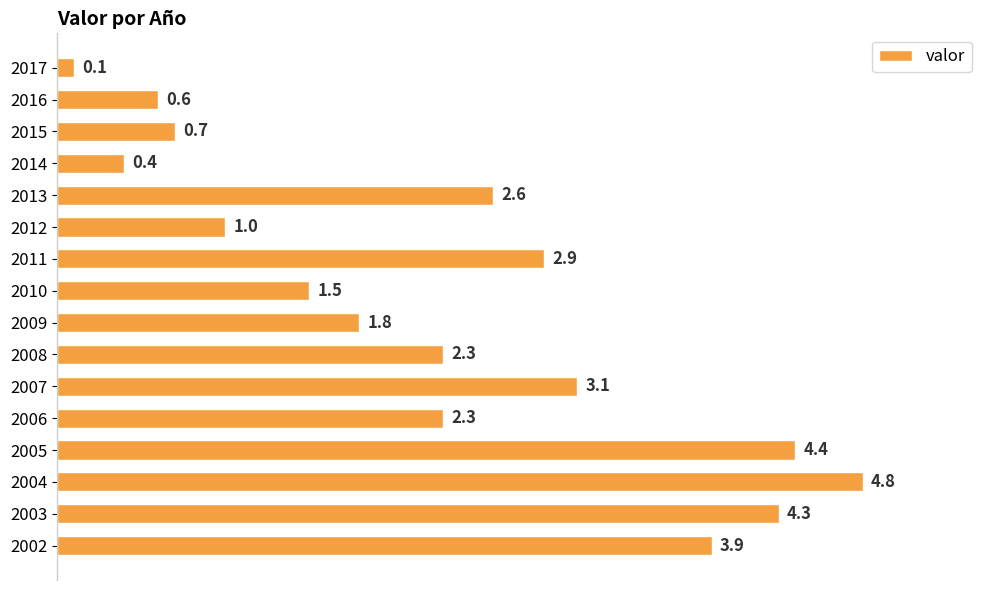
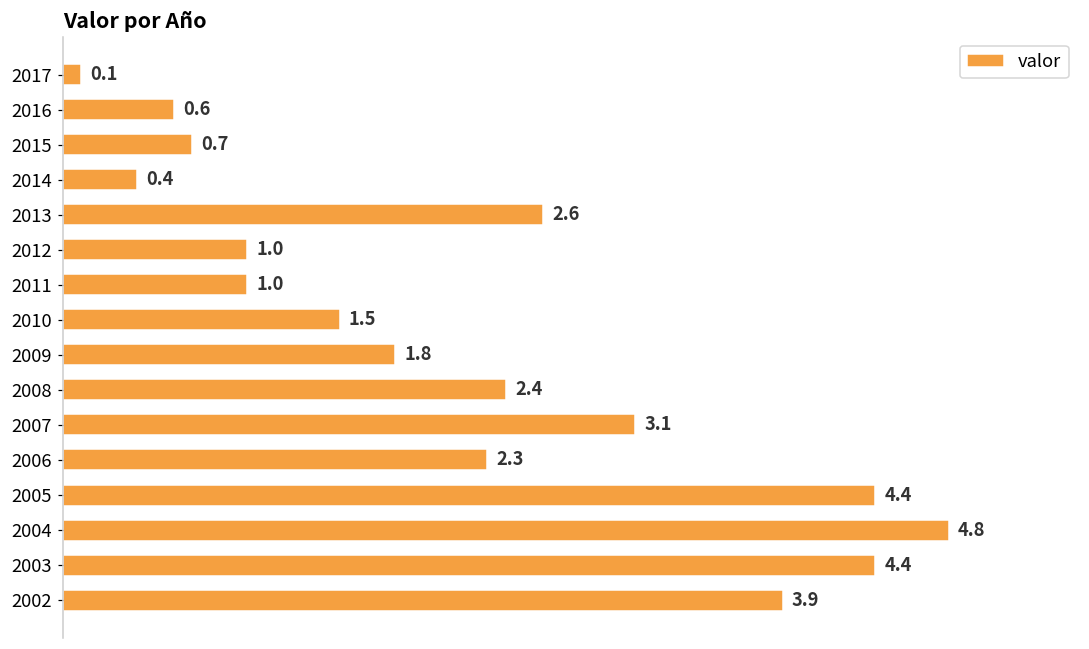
2011: 2.9 -> 1.0
2008: 2.3 -> 2.4
2003: 4.3 -> 4.4
